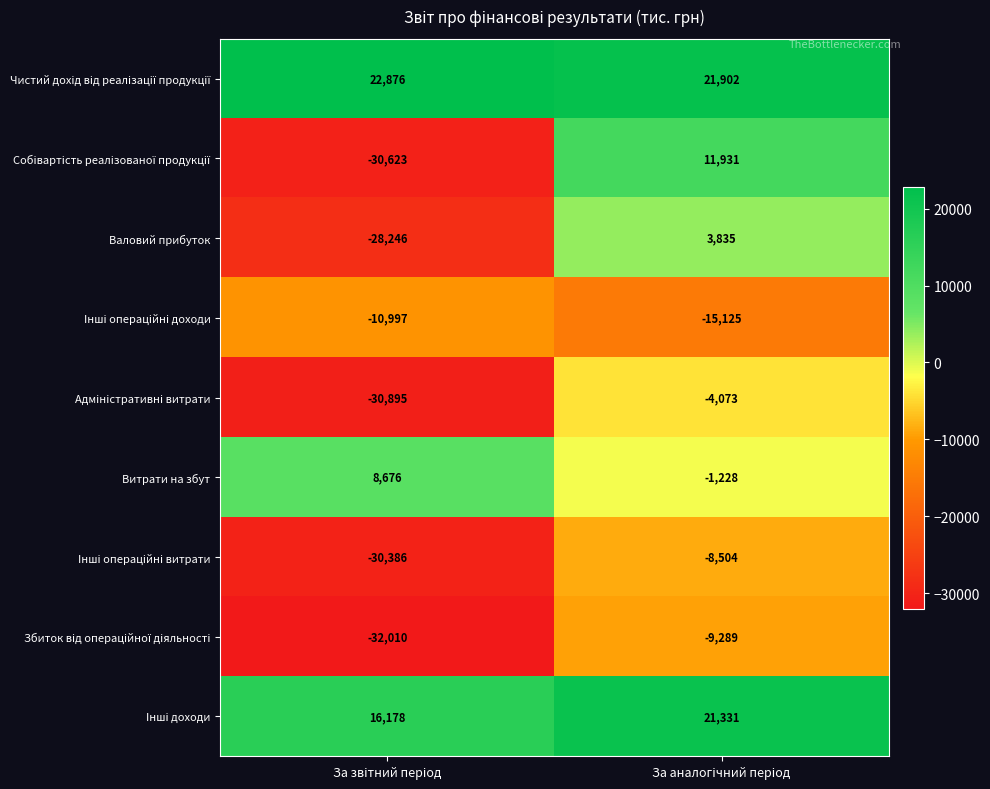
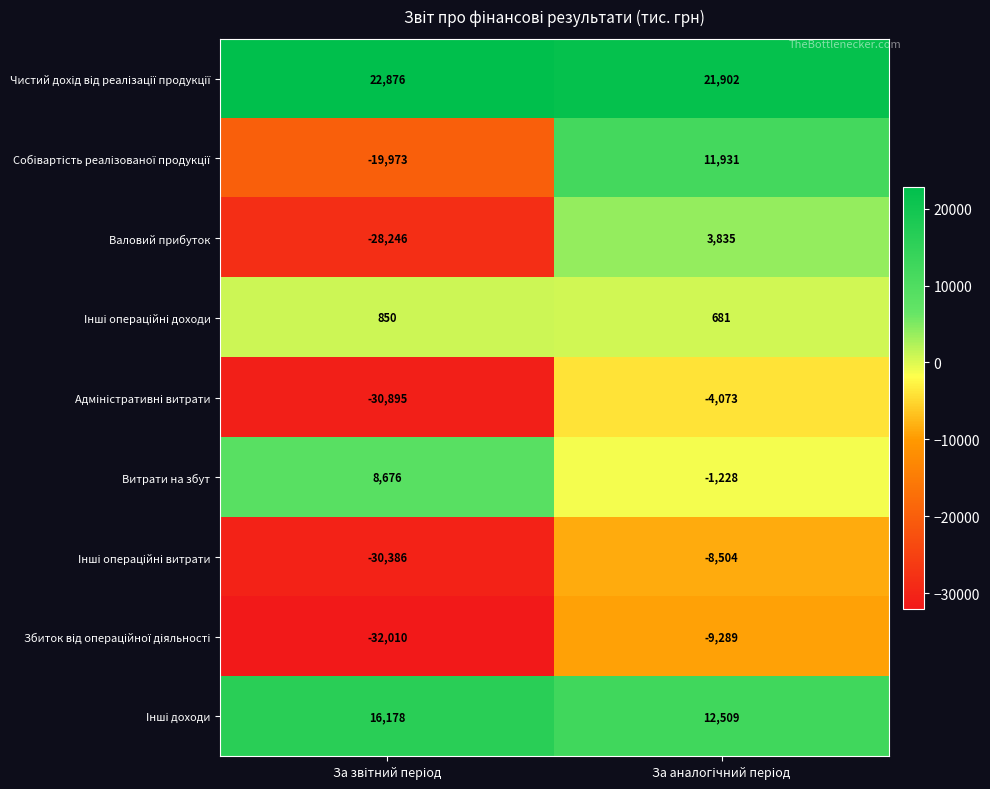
Собівартість реалізованої продукції, За звітний період: -30,623 -> -19,973
Інші операційні доходи, За звітний період: -10,997 -> 850
Інші операційні доходи, За аналогічний період: -15,125 -> 681
Інші доходи, За аналогічний період: 21,331 -> 12,509
